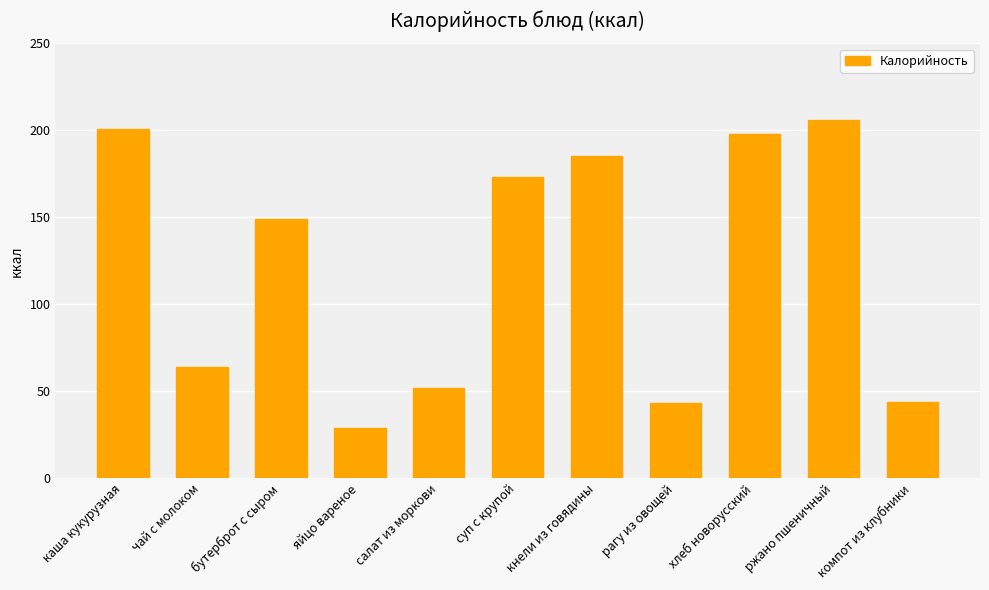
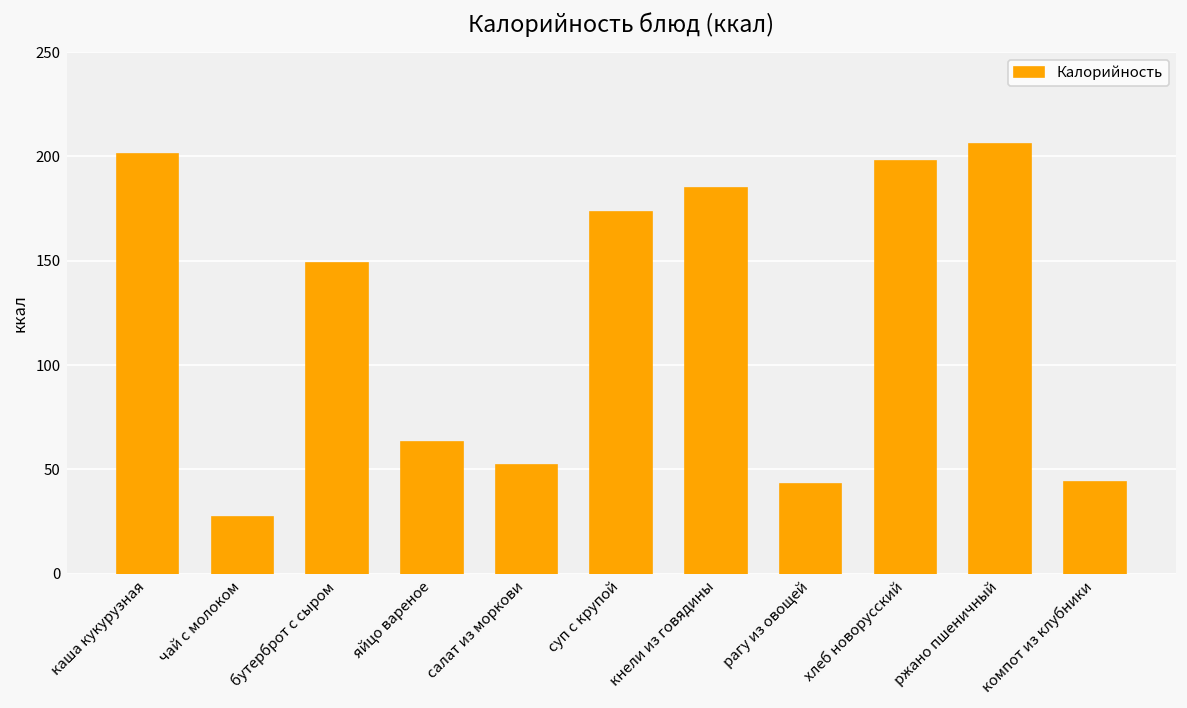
чай с молоком: 64 -> 27
яйцо вареное: 29 -> 63
